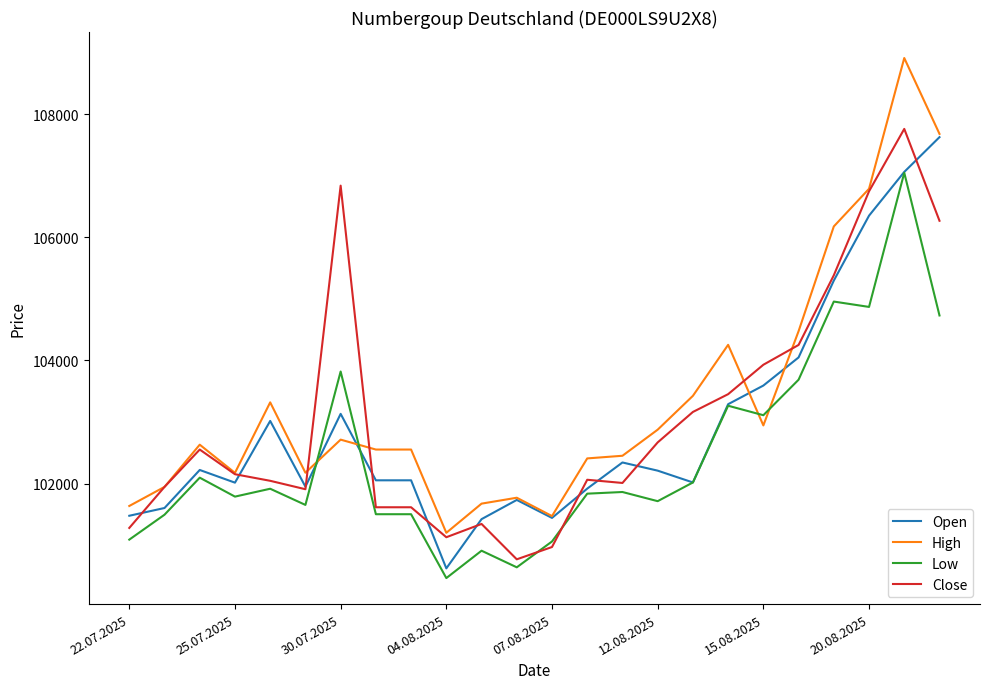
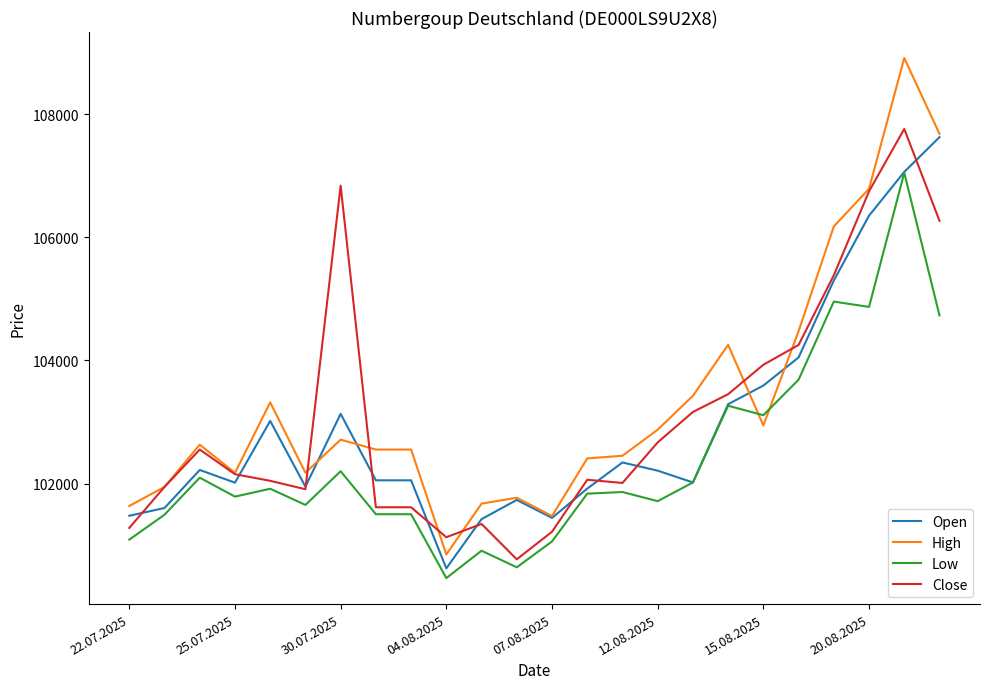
Low, 30.07.2025: 103800 -> 102200
High, 04.08.2025: 101200 -> 100800
Close, 07.08.2025: 101000 -> 101200
